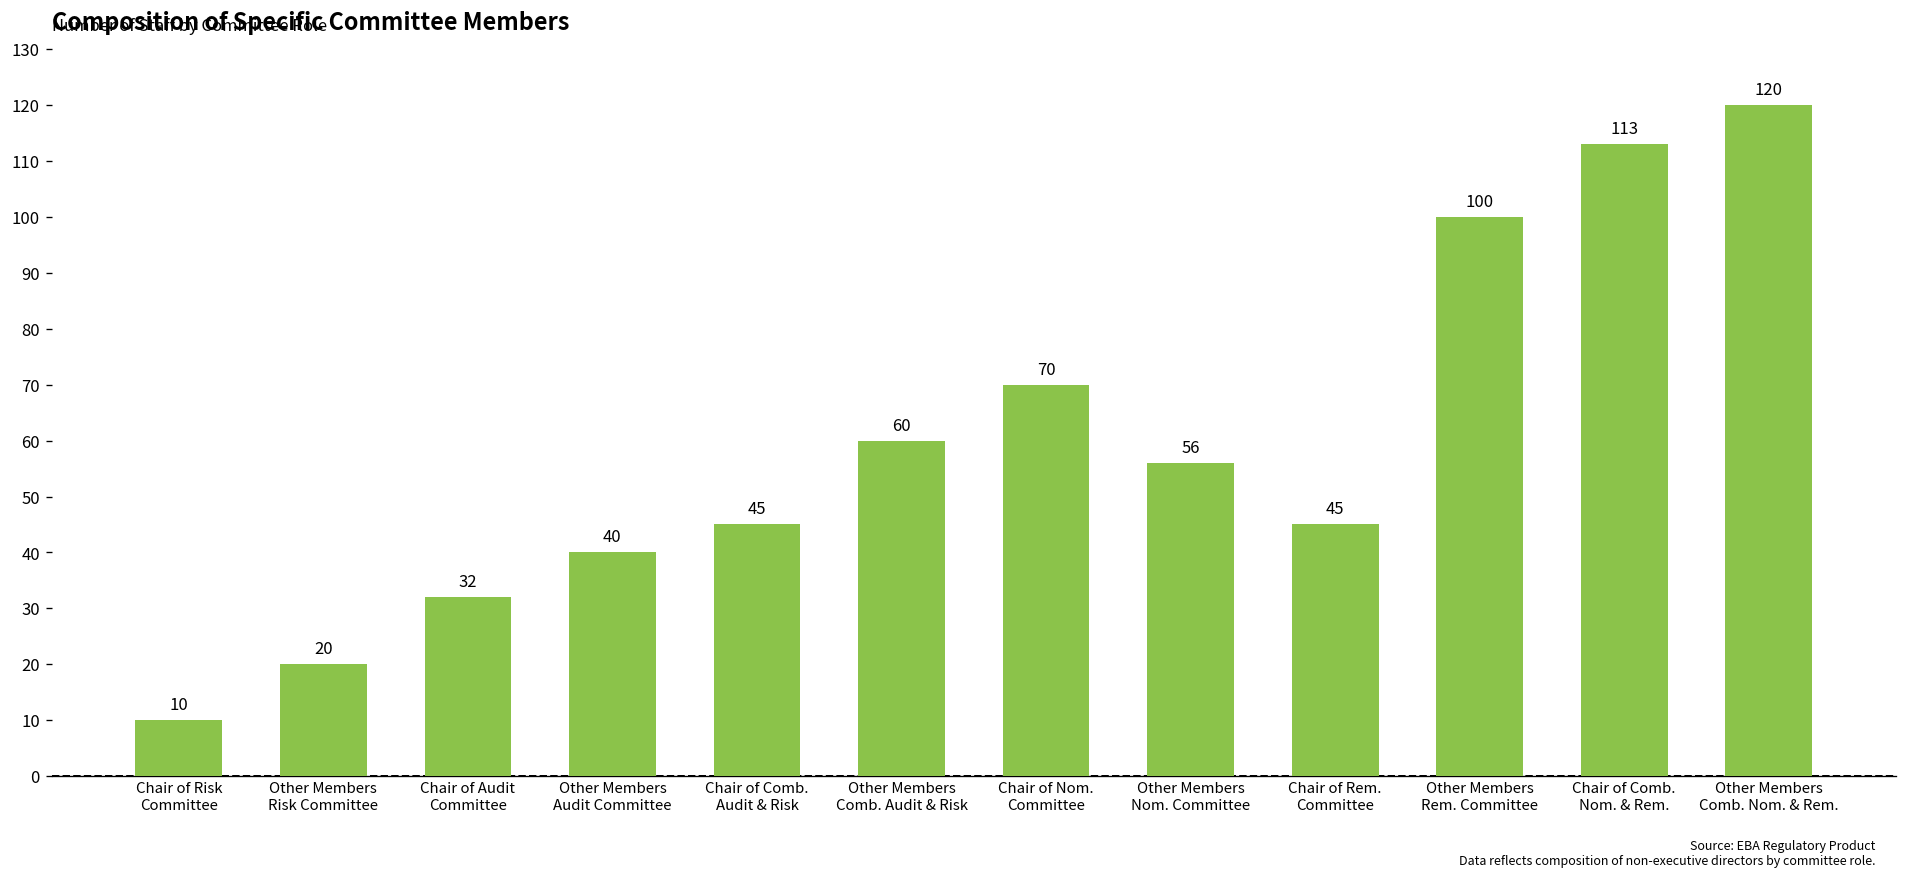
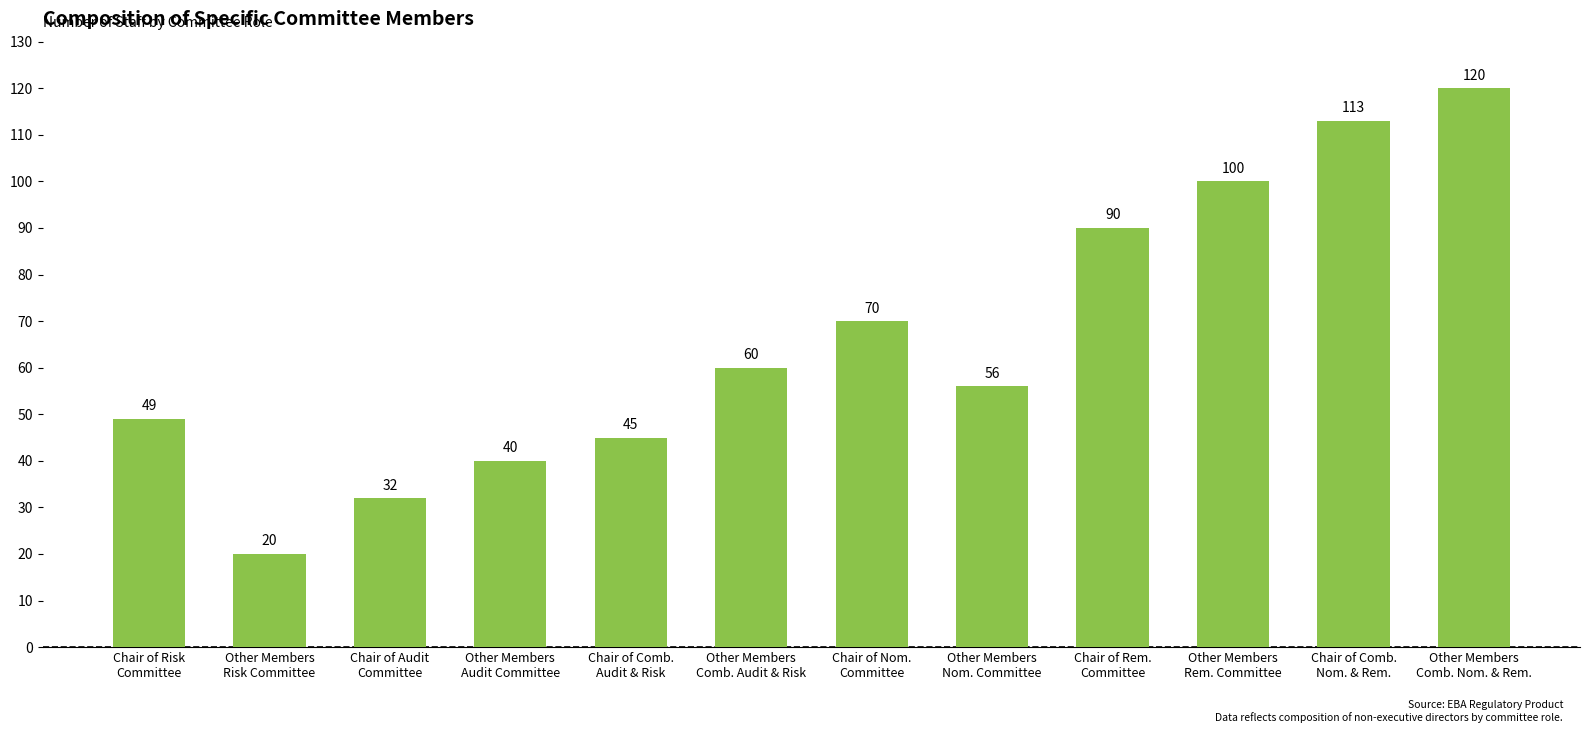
Chair of Risk Committee: 10 -> 49
Chair of Rem. Committee: 45 -> 90
